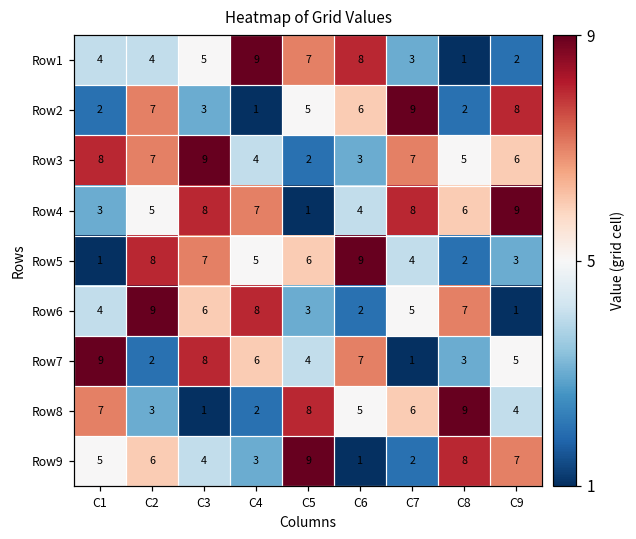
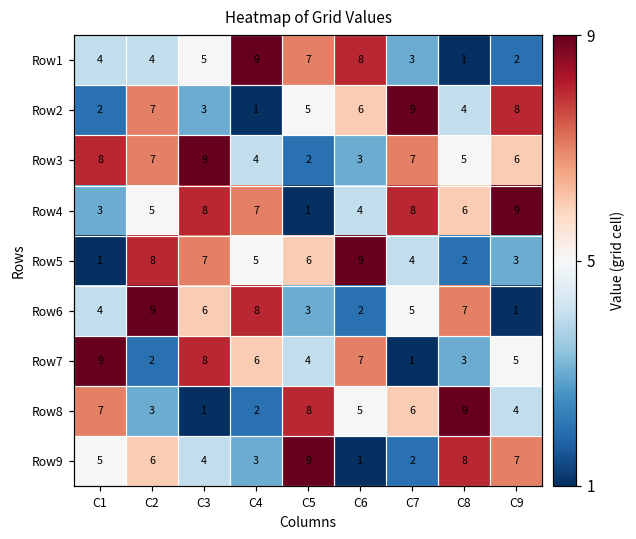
Row2, C8: 2 -> 4
